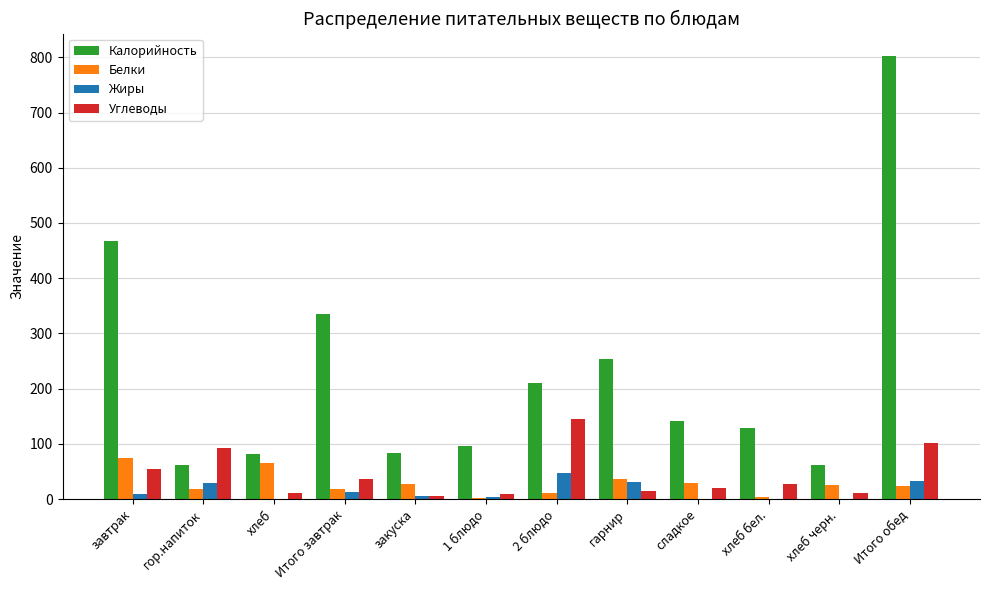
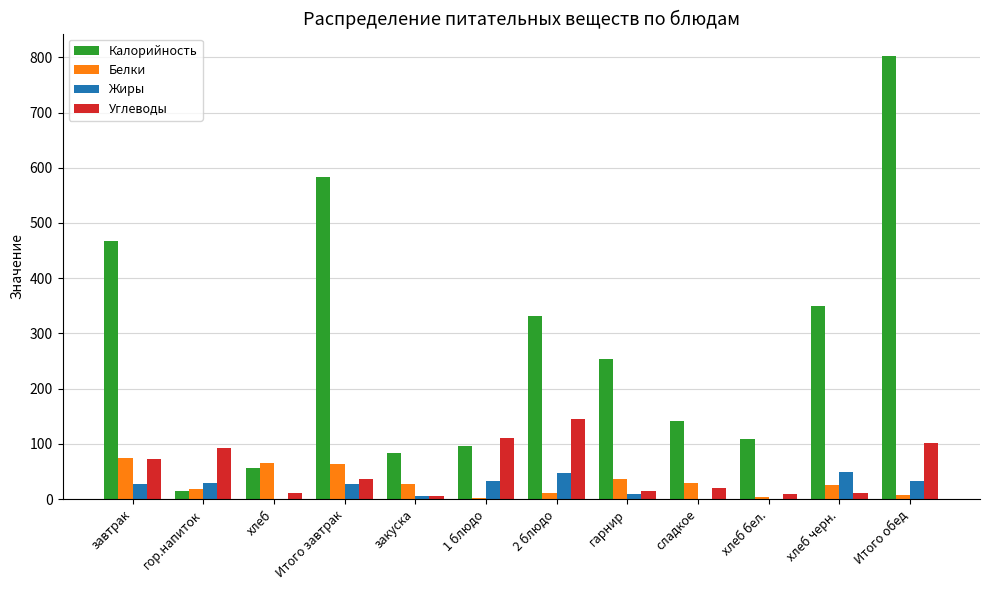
Жиры, завтрак: 10 -> 30
Углеводы, завтрак: 50 -> 70
Калорийность, гор.напиток: 60 -> 20
Калорийность, хлеб: 80 -> 60
Калорийность, Итого завтрак: 330 -> 580
Белки, Итого завтрак: 20 -> 60
Жиры, Итого завтрак: 10 -> 30
Жиры, 1 блюдо: 0 -> 30
Углеводы, 1 блюдо: 10 -> 110
Калорийность, 2 блюдо: 210 -> 330
Жиры, гарнир: 30 -> 10
Калорийность, хлеб бел.: 130 -> 110
Углеводы, хлеб бел.: 30 -> 10
Калорийность, хлеб черн.: 60 -> 350
Жиры, хлеб черн.: 0 -> 50
Белки, Итого обед: 20 -> 10
